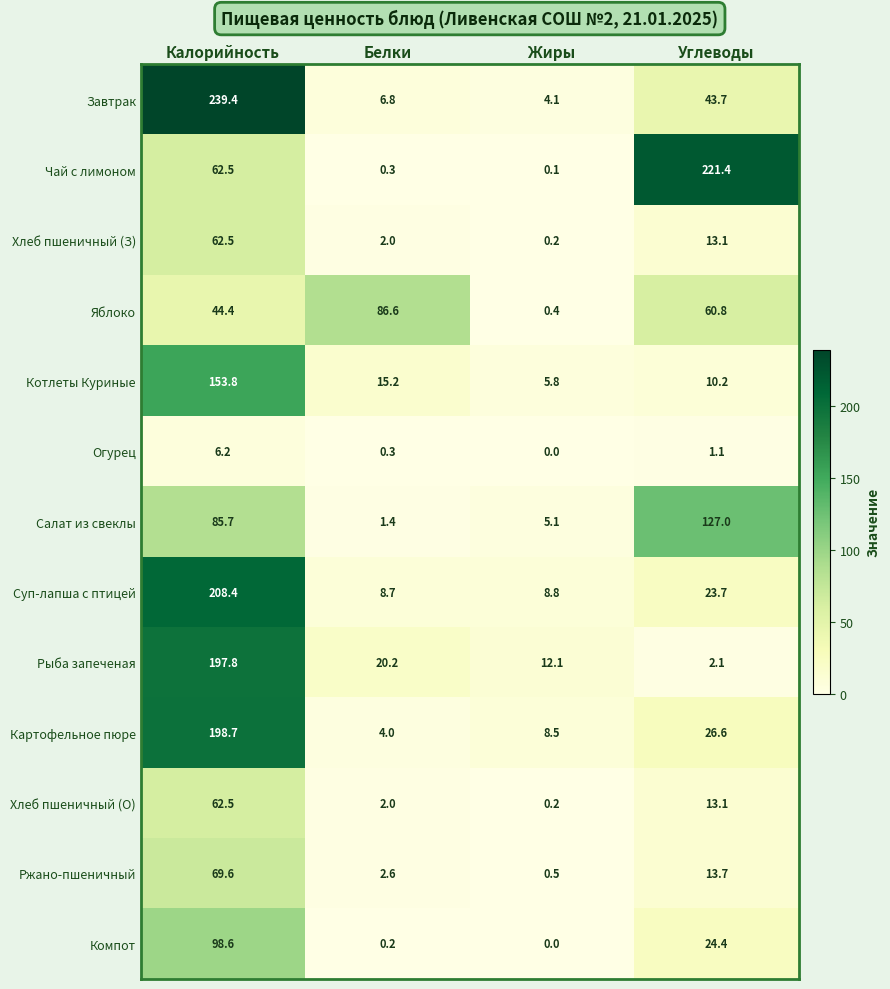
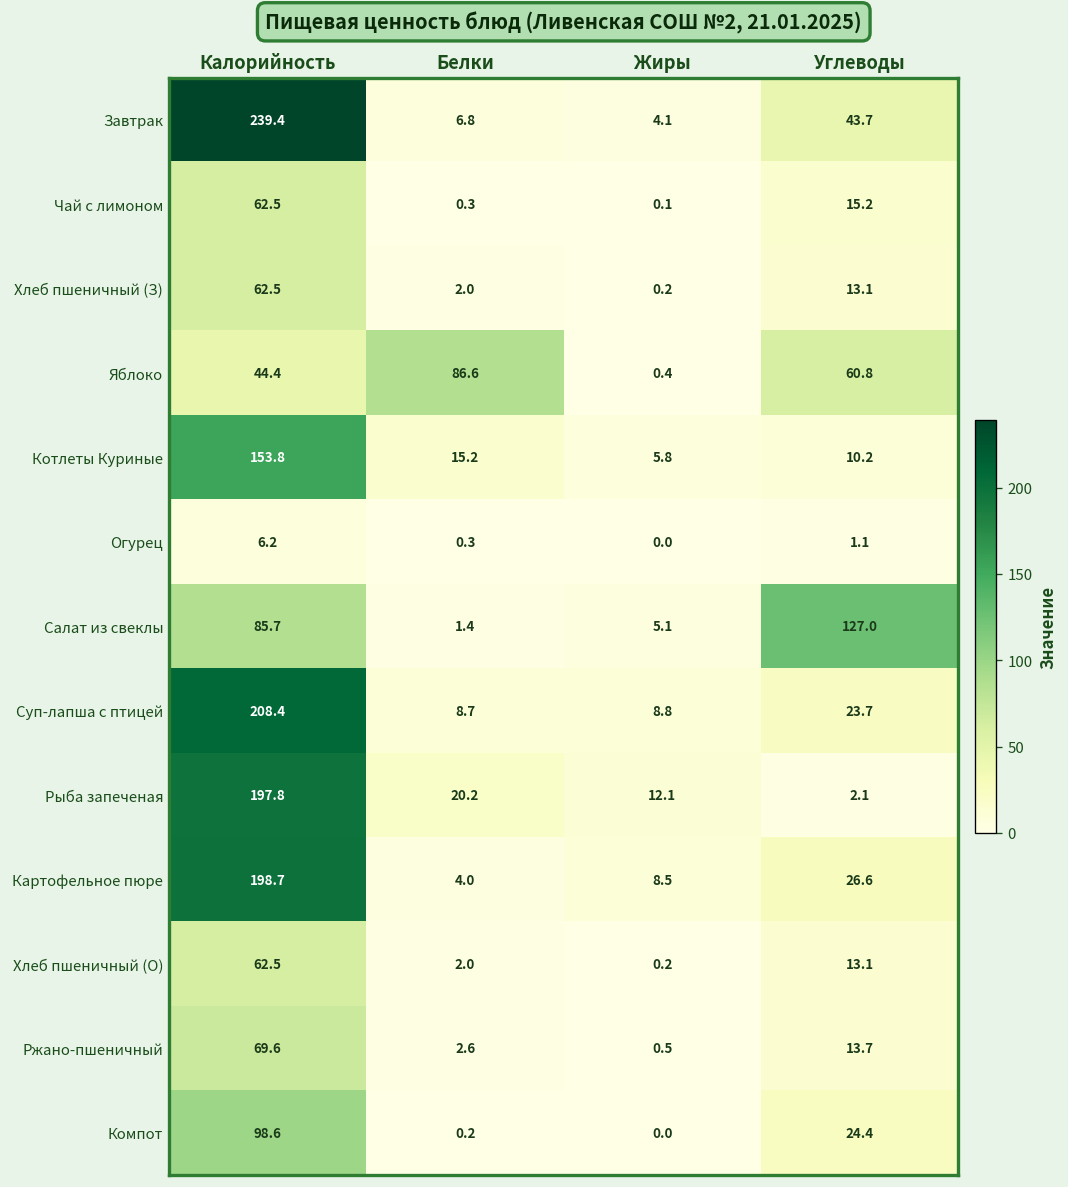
Чай с лимоном, Углеводы: 221.4 -> 15.2
